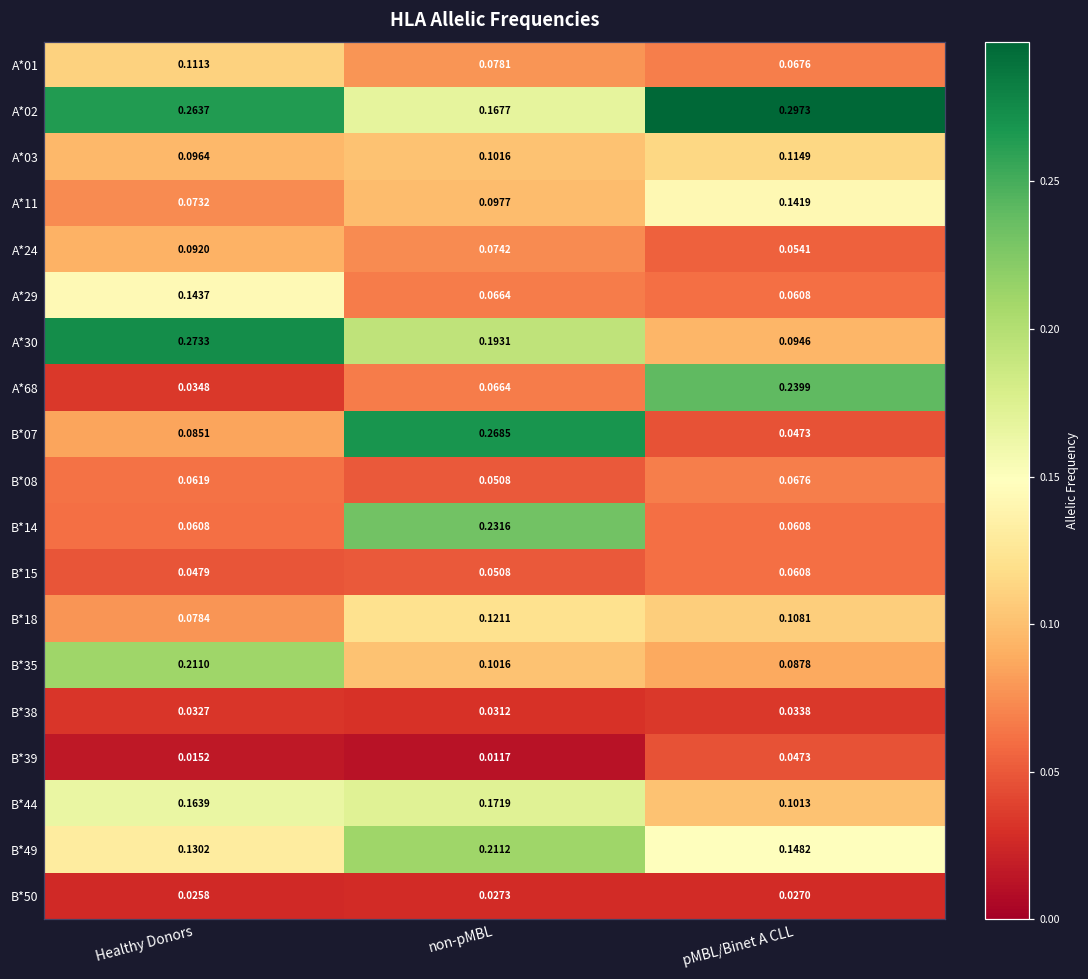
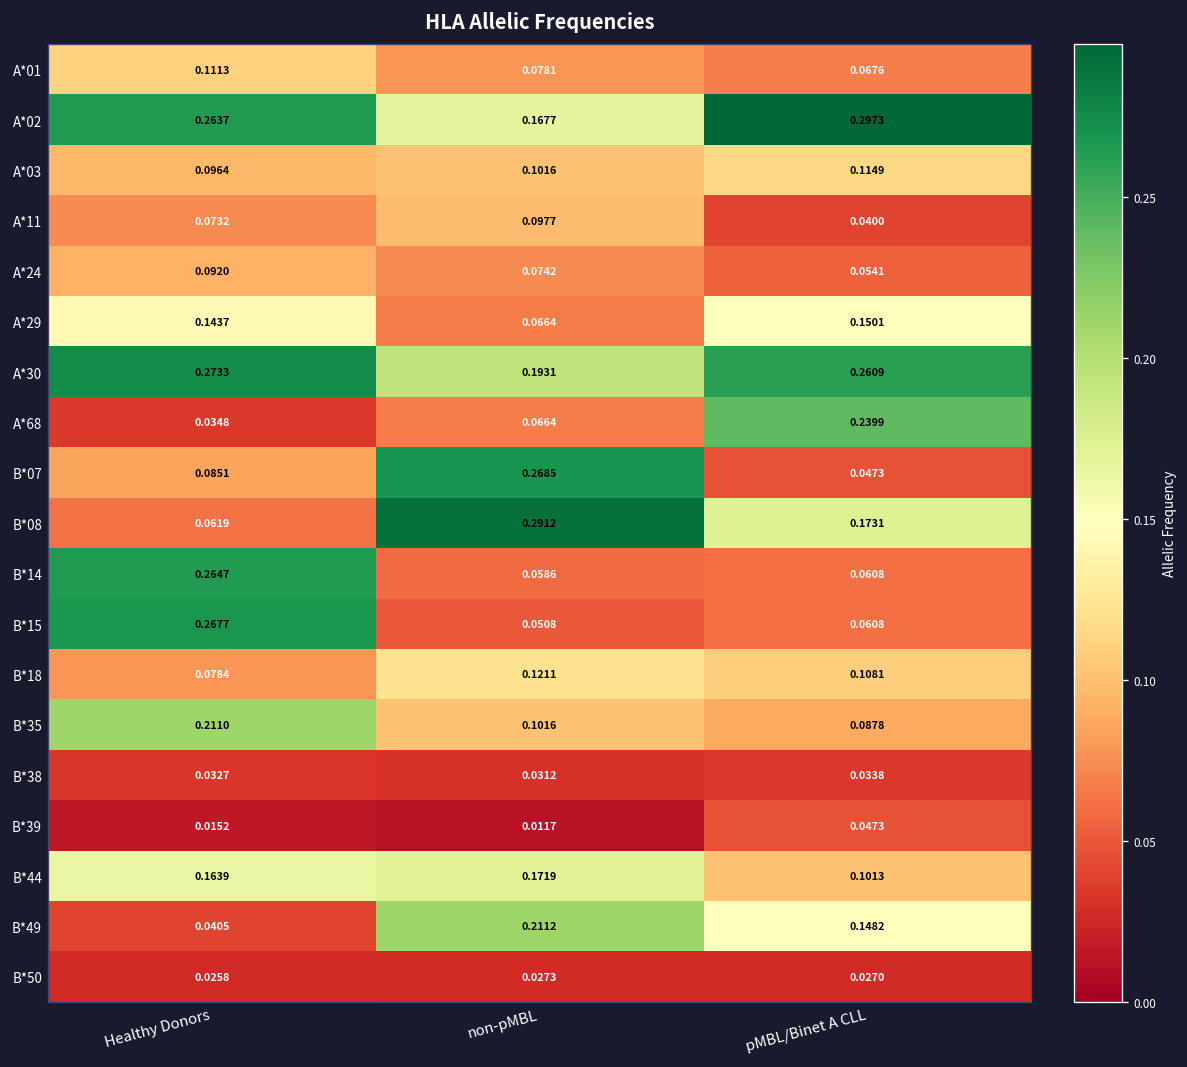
A*11, pMBL/Binet A CLL: 0.1419 -> 0.0400
A*29, pMBL/Binet A CLL: 0.0608 -> 0.1501
A*30, pMBL/Binet A CLL: 0.0946 -> 0.2609
B*08, non-pMBL: 0.0508 -> 0.2912
B*08, pMBL/Binet A CLL: 0.0676 -> 0.1731
B*14, Healthy Donors: 0.0608 -> 0.2647
B*14, non-pMBL: 0.2316 -> 0.0586
B*15, Healthy Donors: 0.0479 -> 0.2677
B*49, Healthy Donors: 0.1302 -> 0.0405
